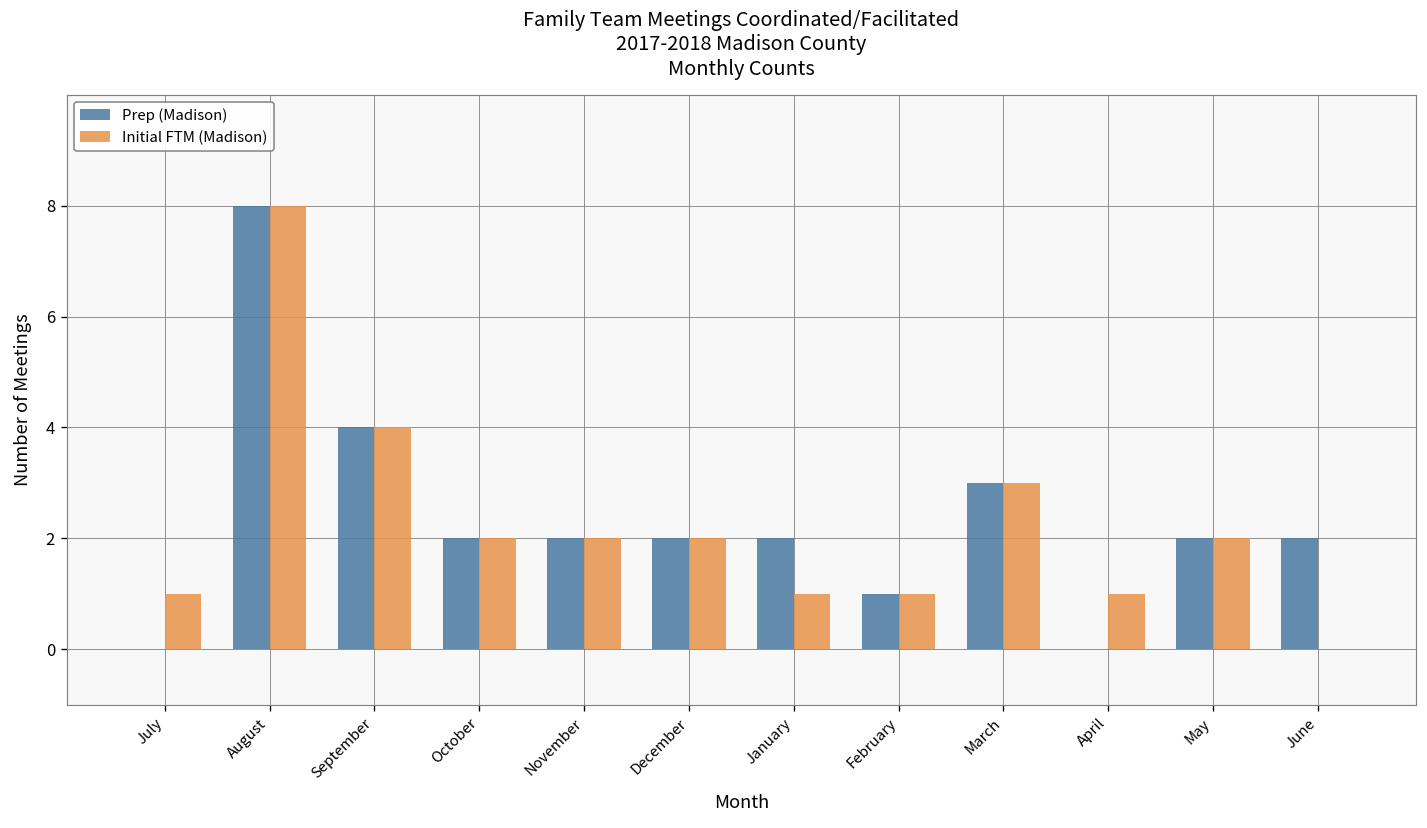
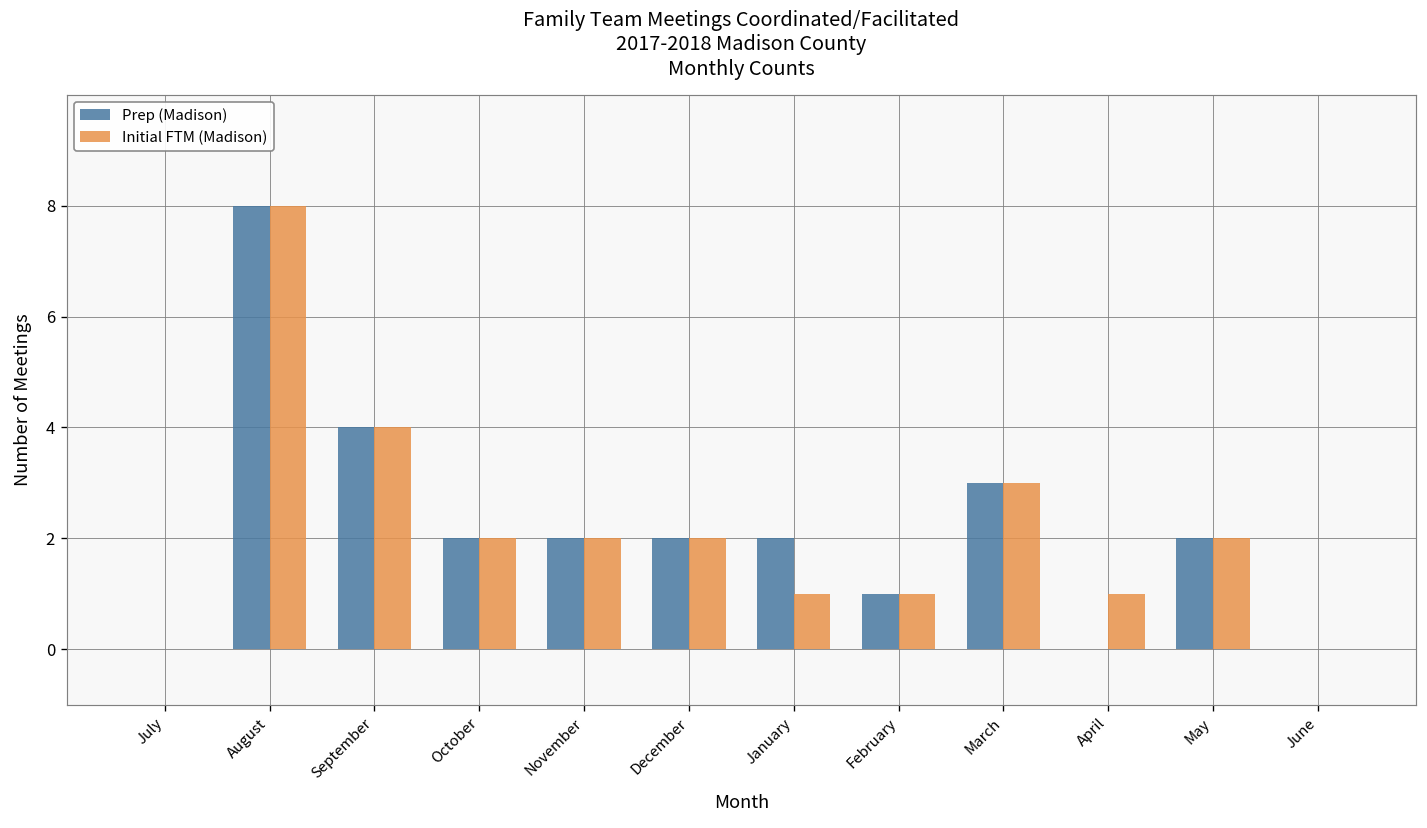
Initial FTM (Madison), July: 1 -> 0
Prep (Madison), June: 2 -> 0
